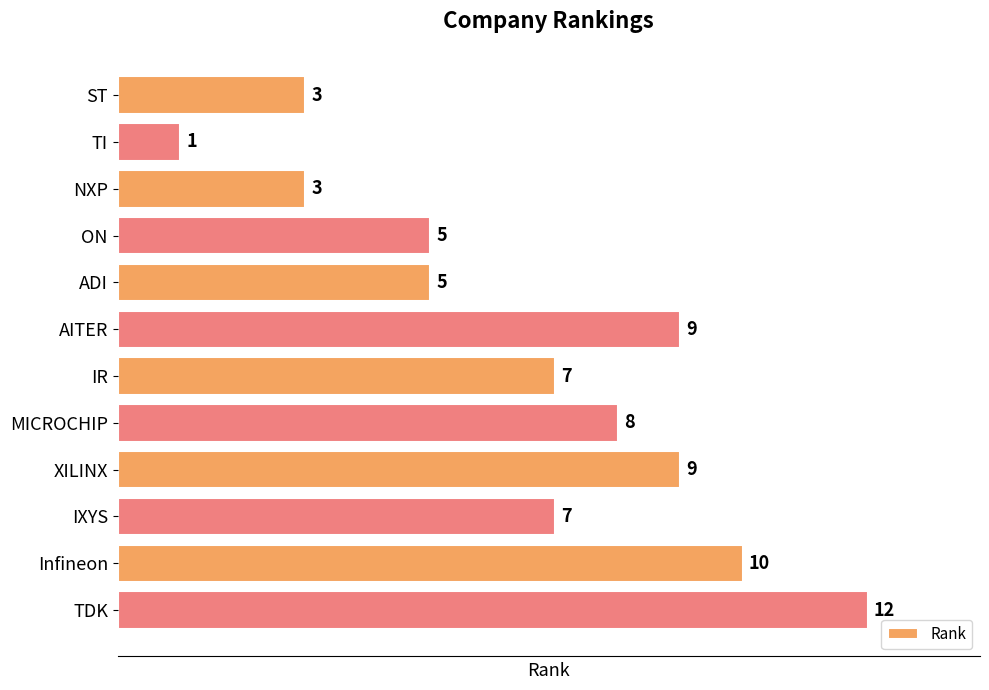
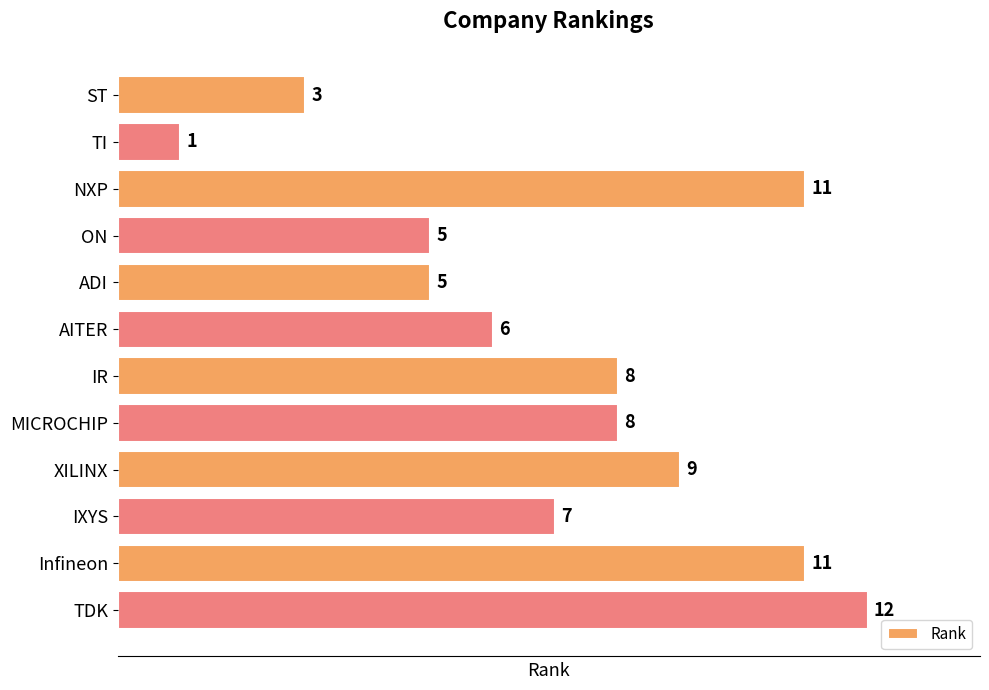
NXP: 3 -> 11
AITER: 9 -> 6
IR: 7 -> 8
Infineon: 10 -> 11
